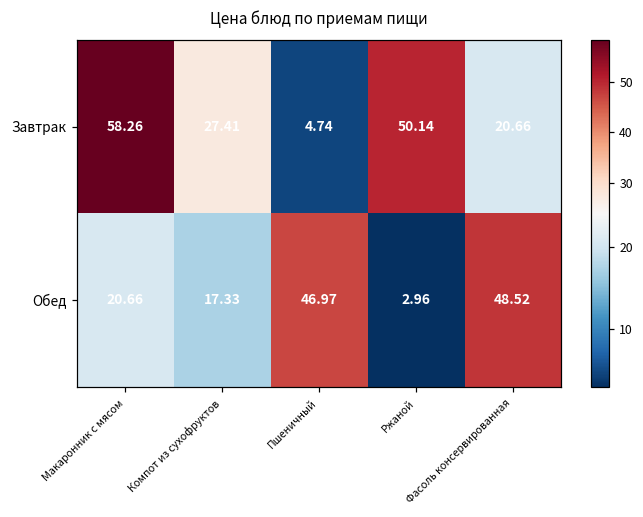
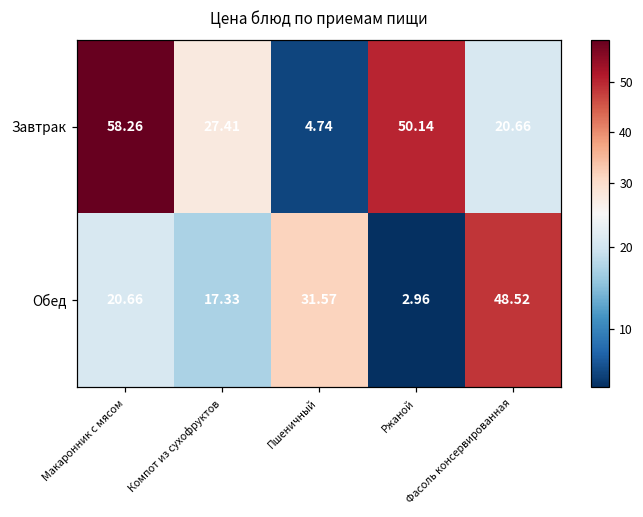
Обед, Пшеничный: 46.97 -> 31.57
